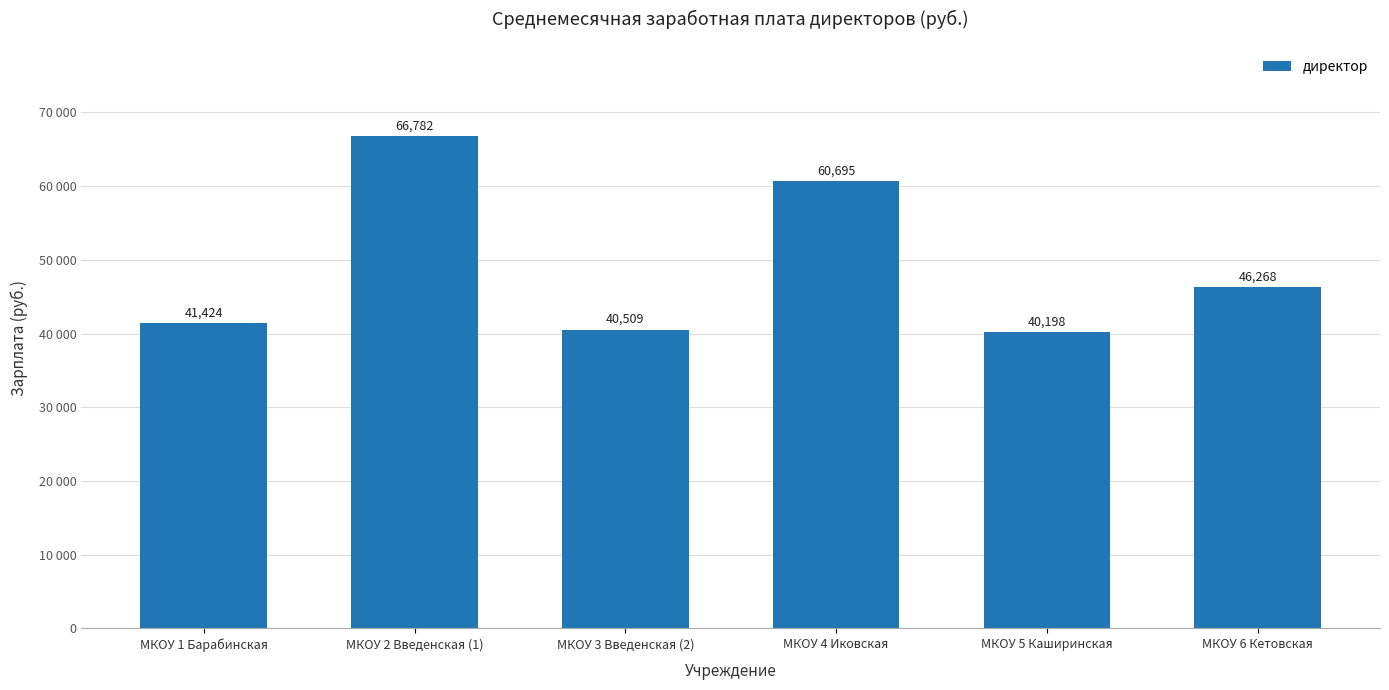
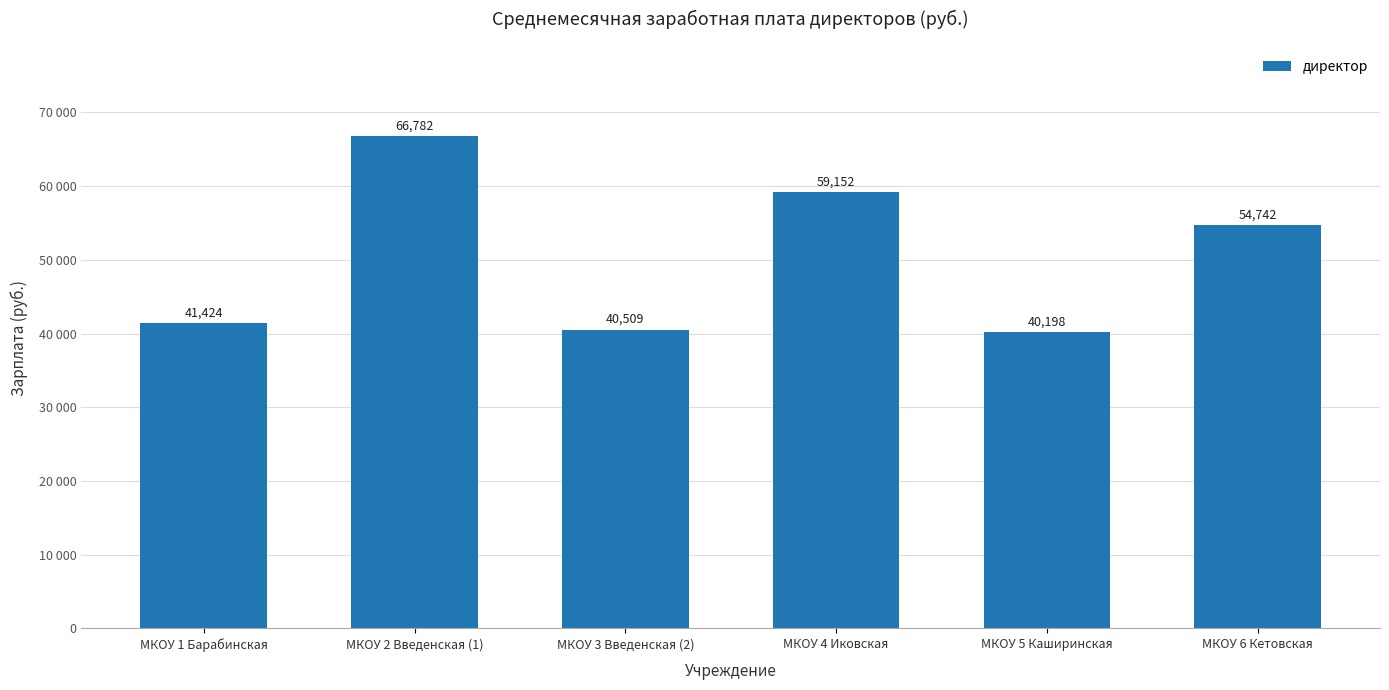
МКОУ 4 Иковская: 60,695 -> 59,152
МКОУ 6 Кетовская: 46,268 -> 54,742
